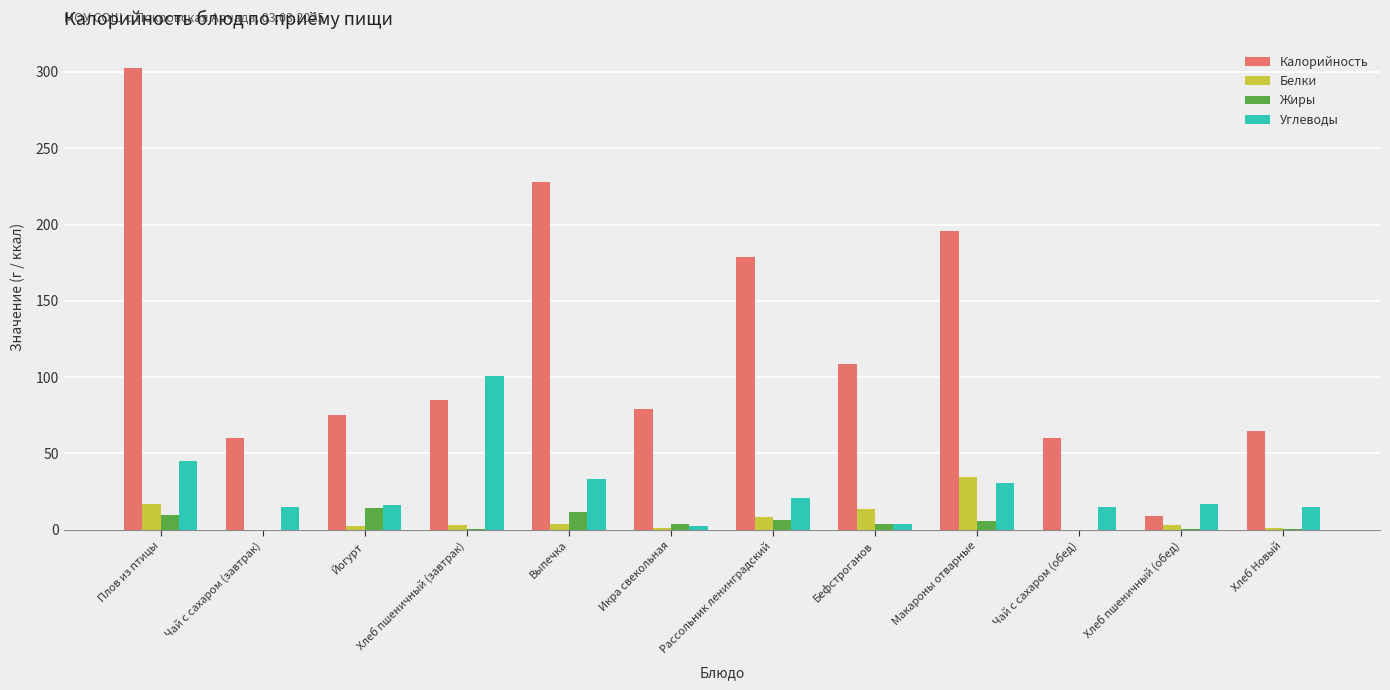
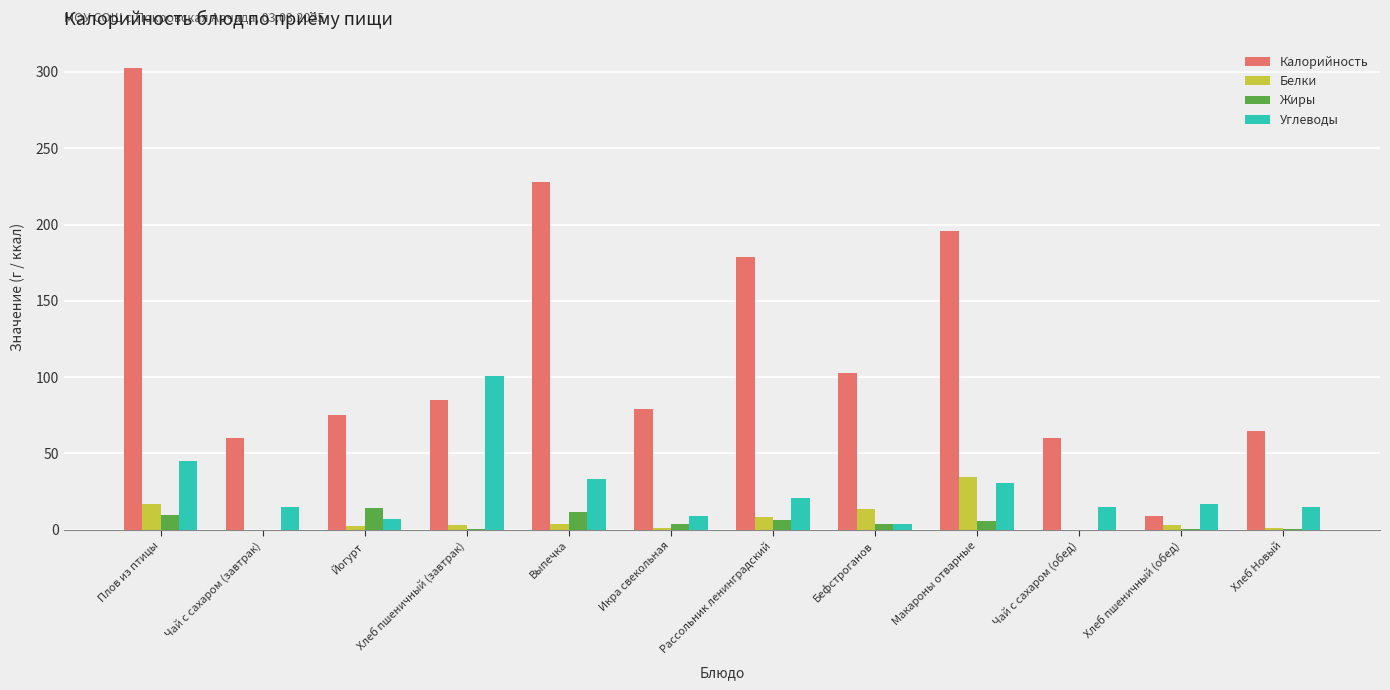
Углеводы, Йогурт: 16 -> 7
Углеводы, Икра свекольная: 3 -> 9
Калорийность, Бефстроганов: 109 -> 103
